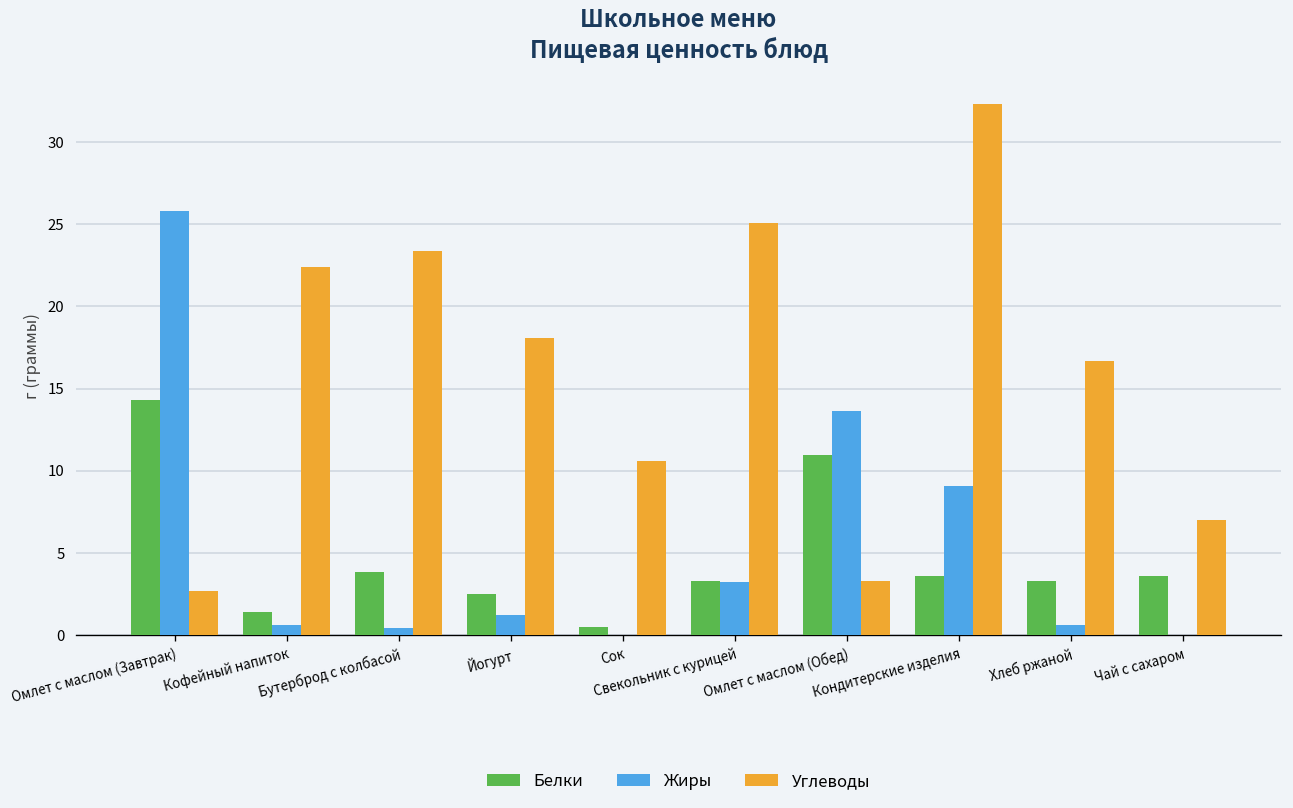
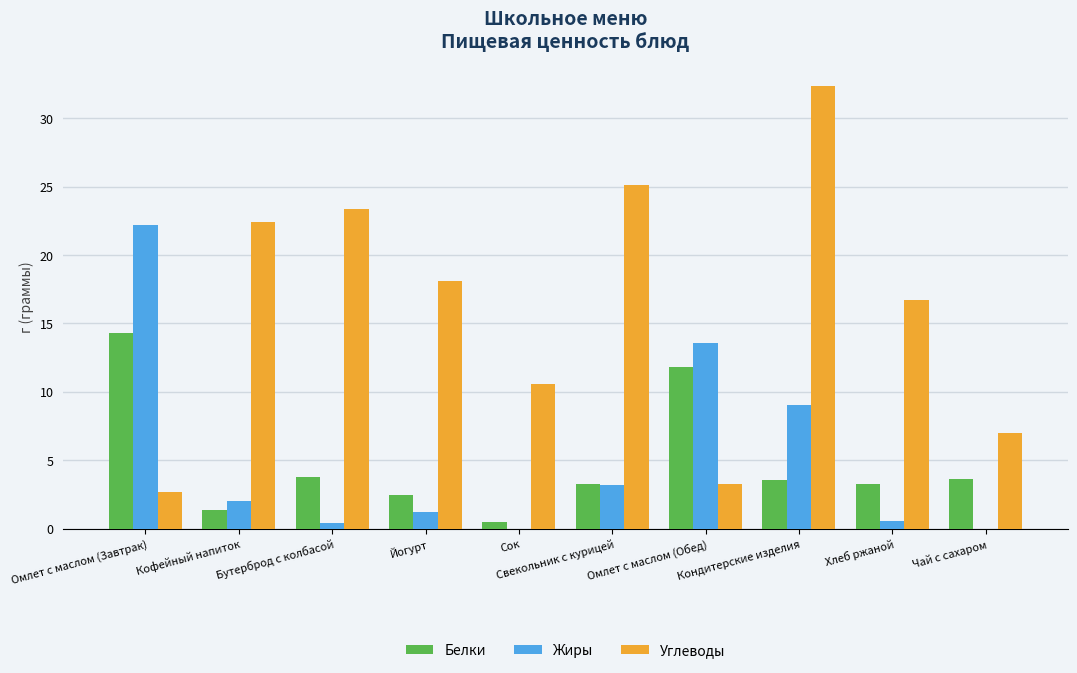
Жиры, Омлет с маслом (Завтрак): 25.8 -> 22.2
Жиры, Кофейный напиток: 0.6 -> 2.0
Белки, Омлет с маслом (Обед): 11.0 -> 11.8
